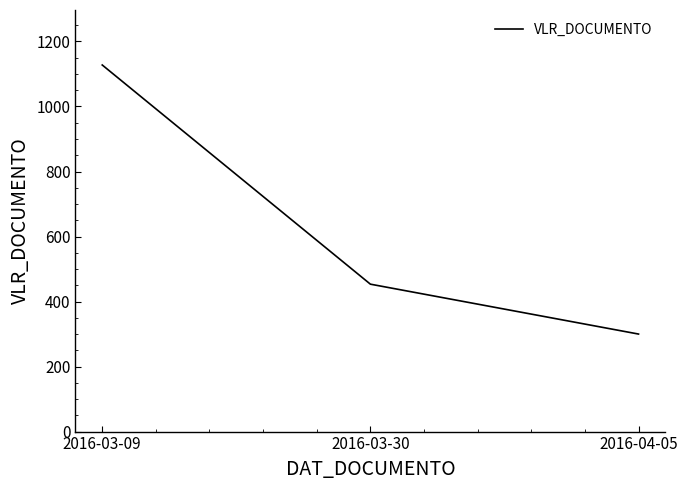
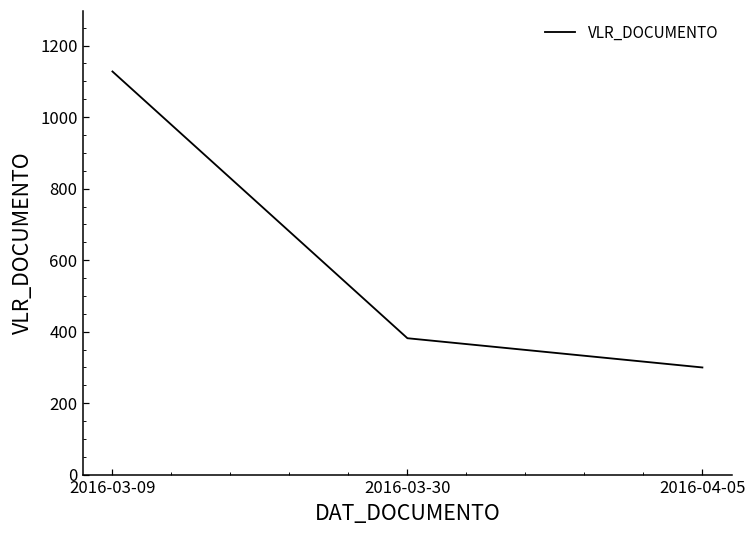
2016-03-30: 450 -> 380
